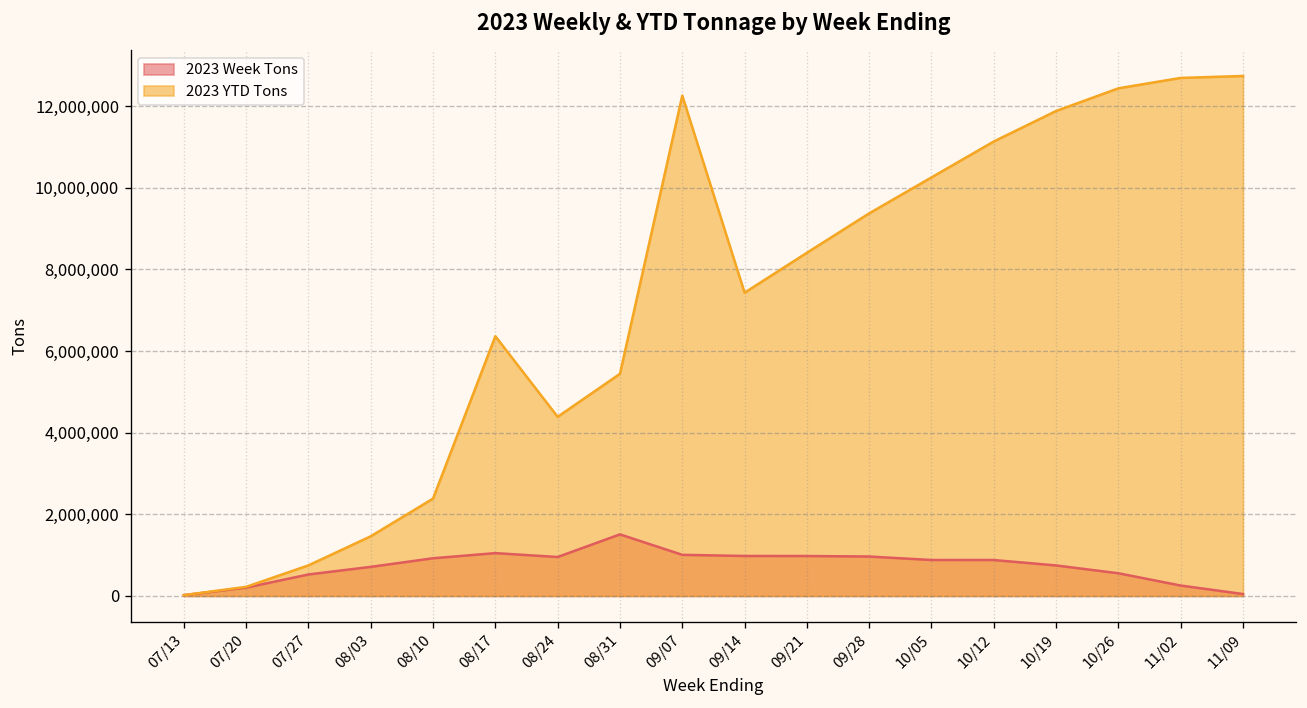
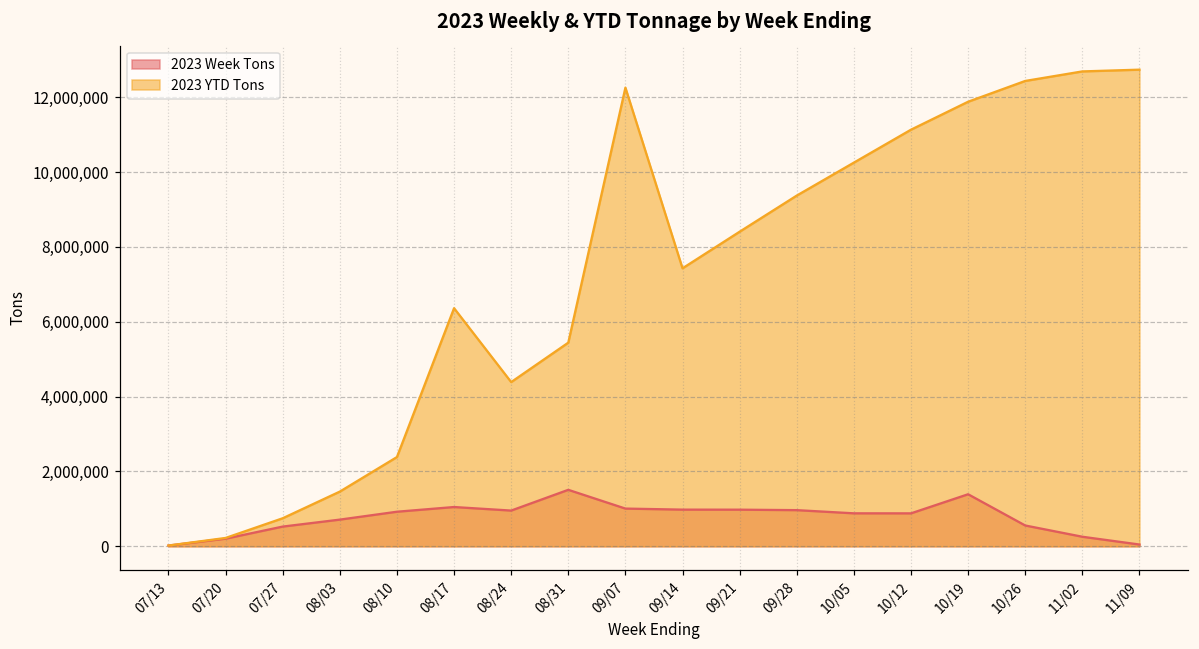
2023 Week Tons, 10/19: 700,000 -> 1,400,000
